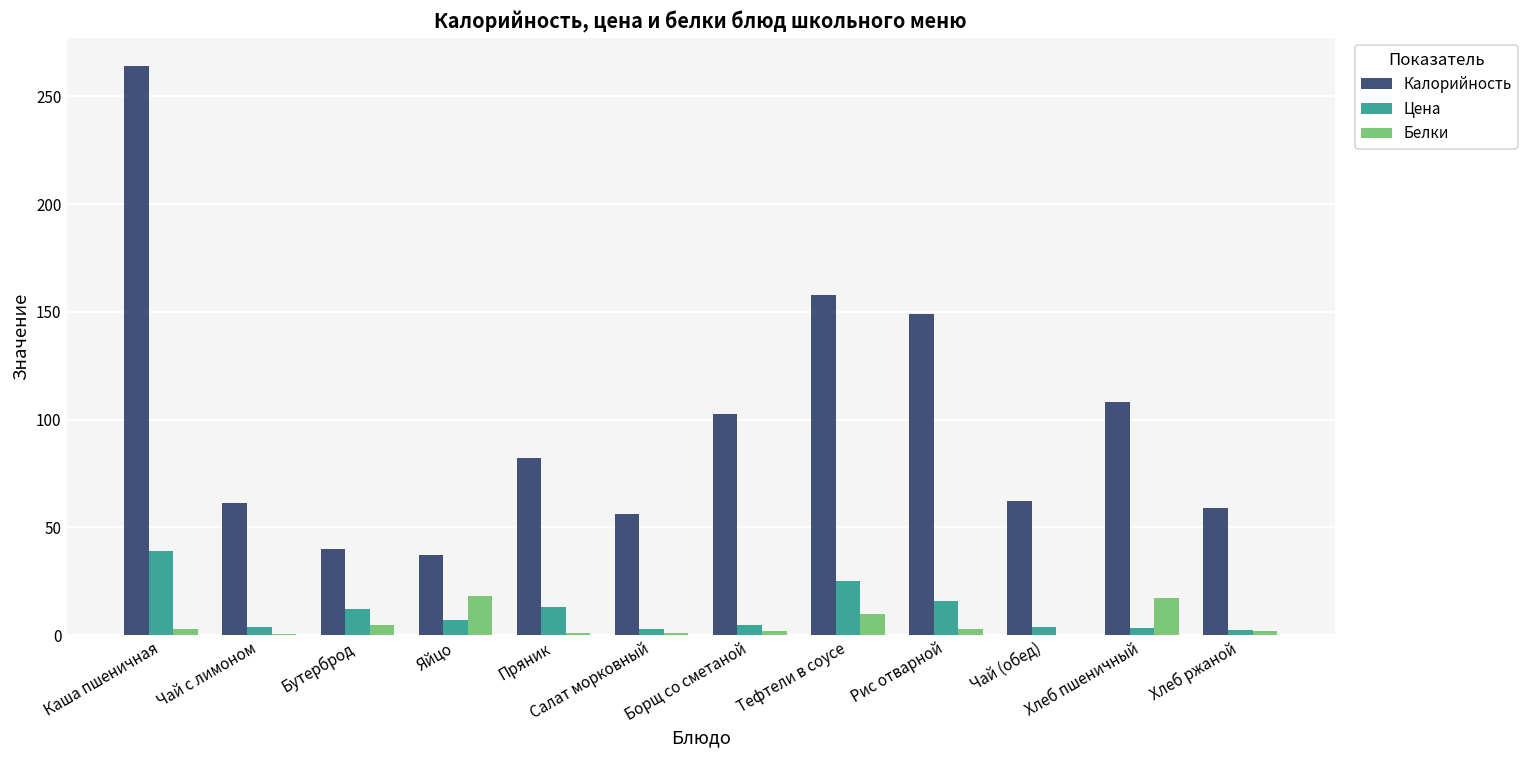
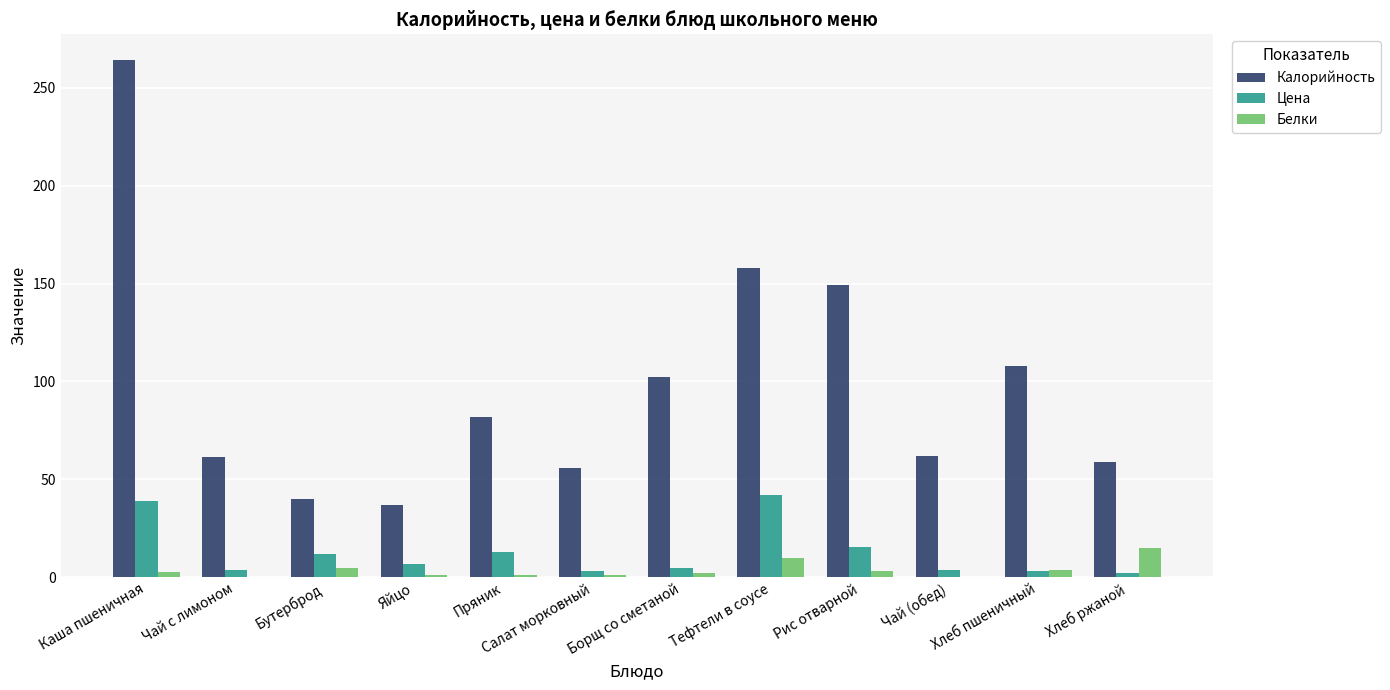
Белки, Яйцо: 18 -> 1
Цена, Тефтели в соусе: 25 -> 42
Белки, Хлеб пшеничный: 17 -> 4
Белки, Хлеб ржаной: 2 -> 15
